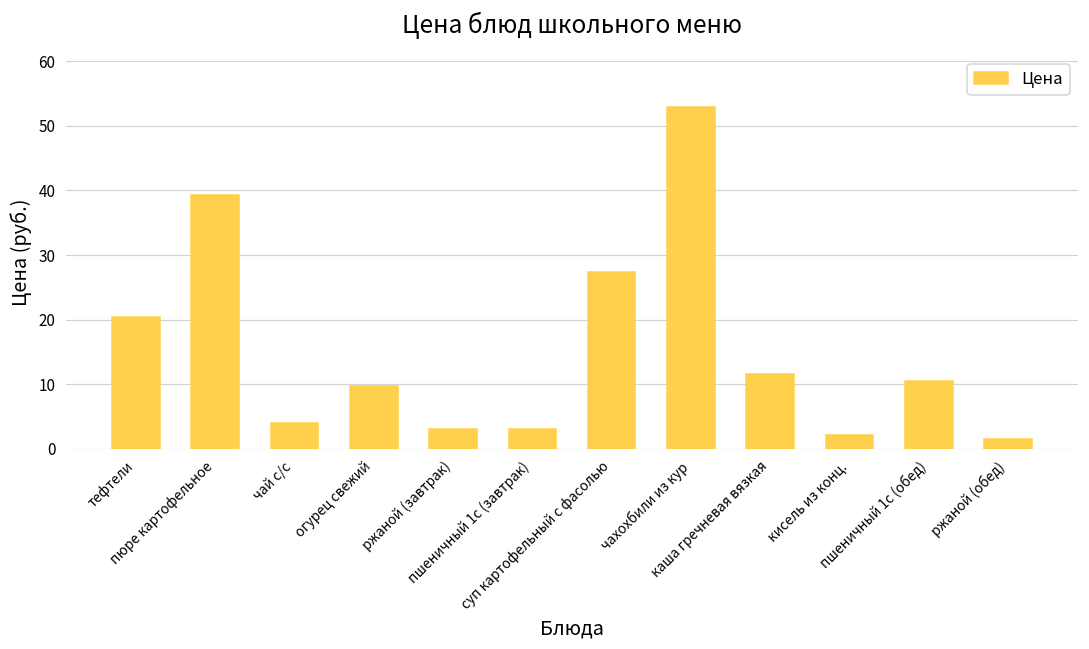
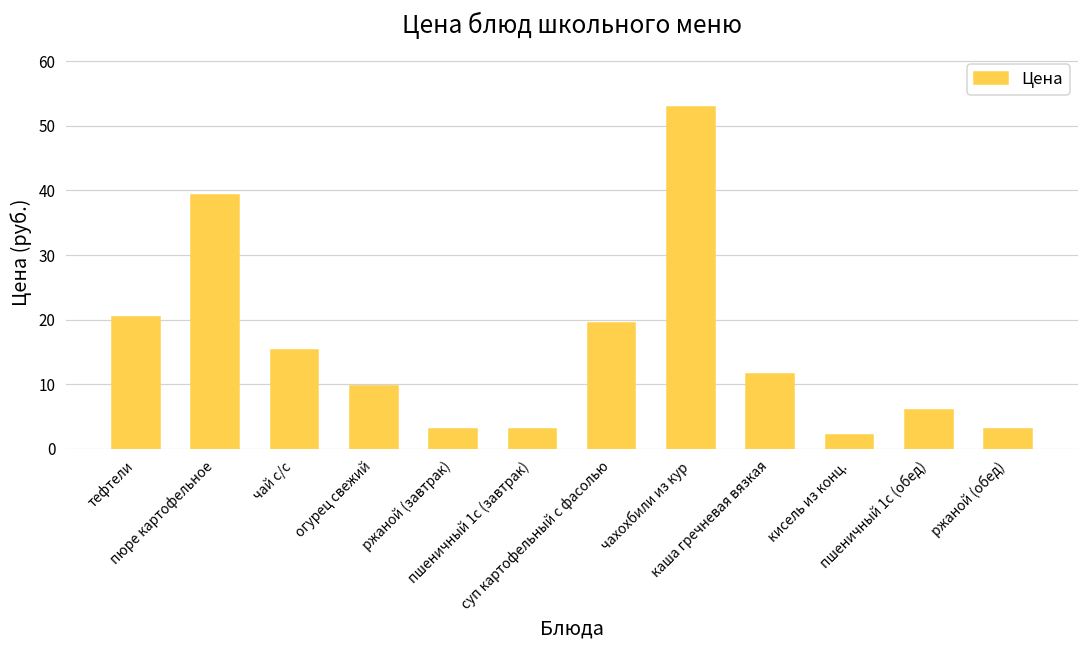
чай с/с: 4 -> 15
суп картофельный с фасолью: 27 -> 20
пшеничный 1с (обед): 11 -> 6
ржаной (обед): 2 -> 3
